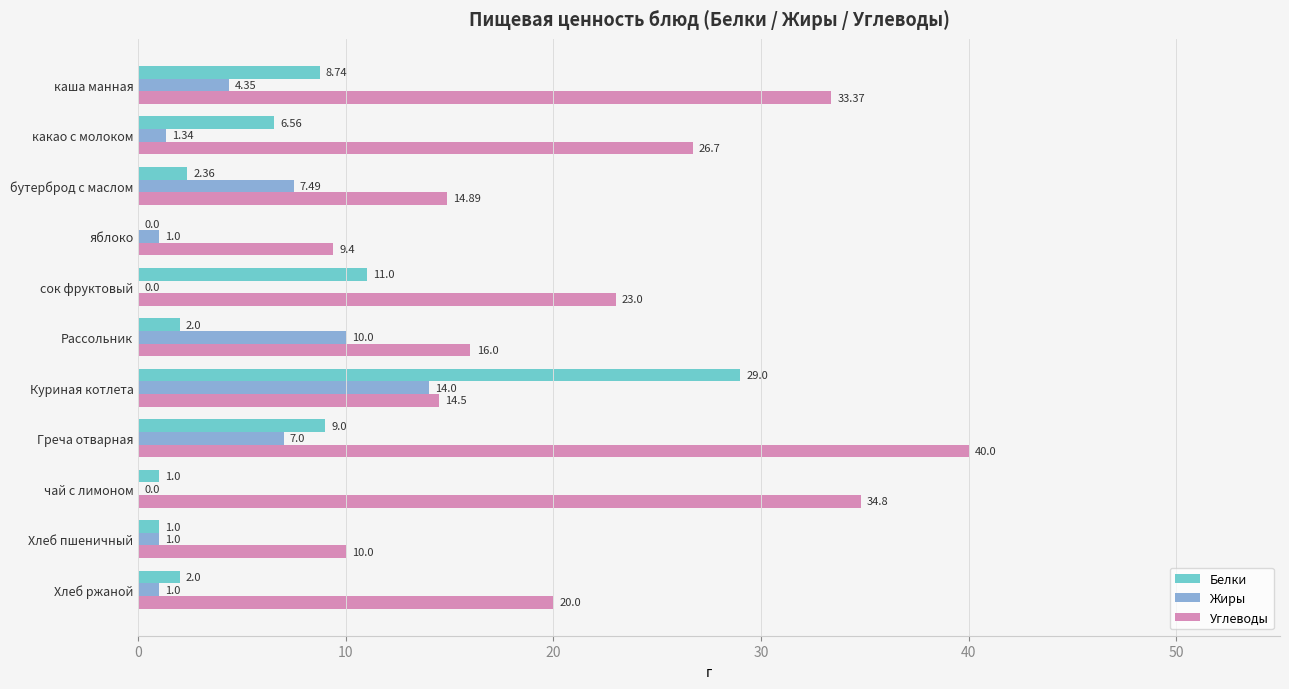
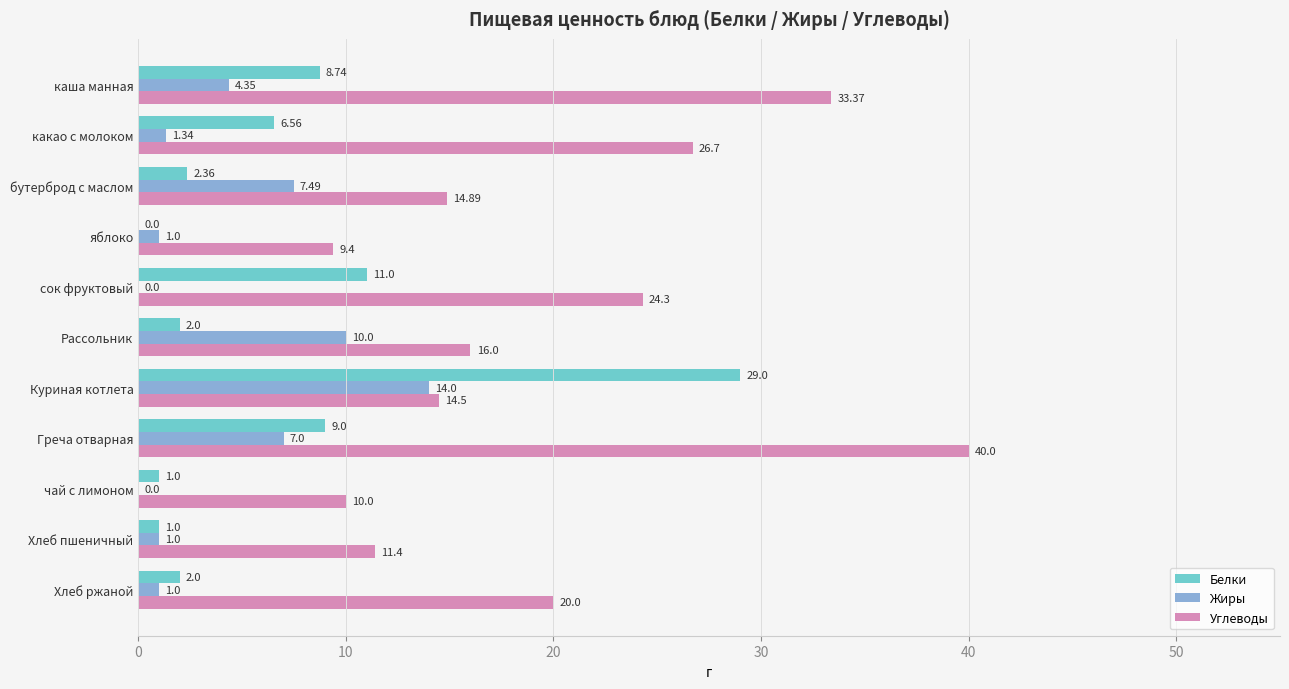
Углеводы, сок фруктовый: 23.0 -> 24.3
Углеводы, чай с лимоном: 34.8 -> 10.0
Углеводы, Хлеб пшеничный: 10.0 -> 11.4
